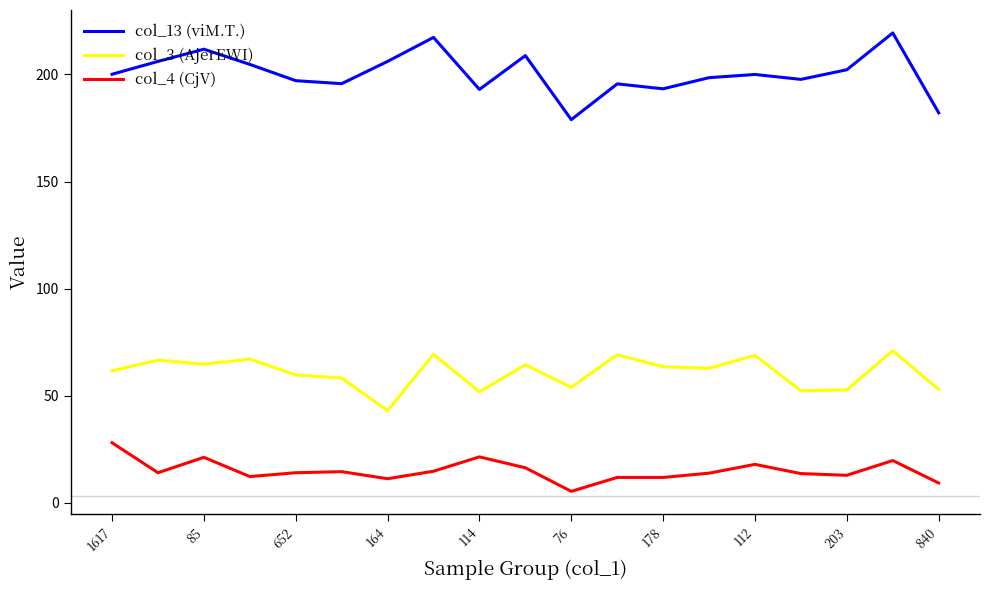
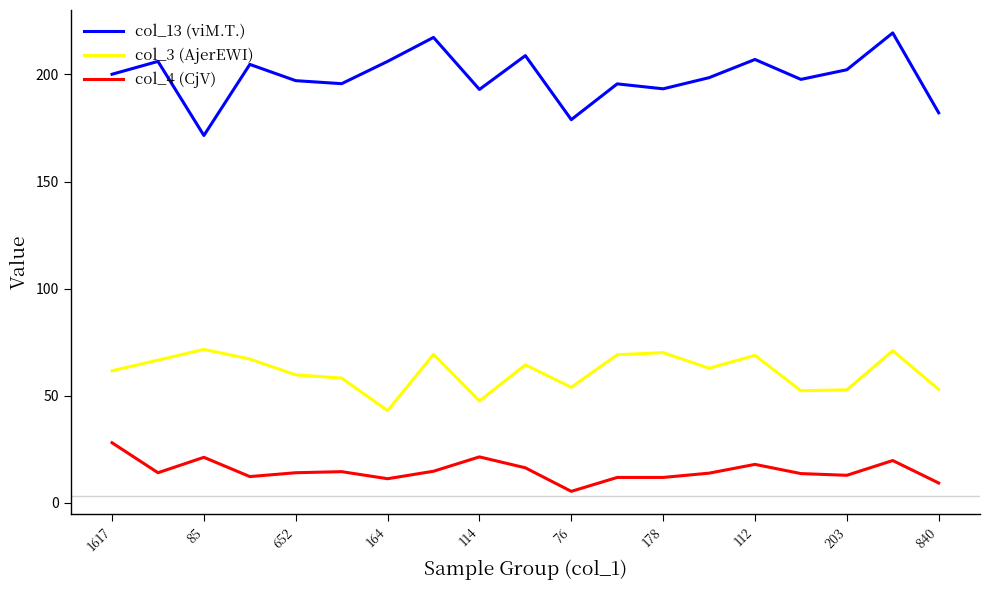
col_13 (viM.T.), 85: 212 -> 172
col_3 (AjerEWI), 85: 65 -> 72
col_3 (AjerEWI), 114: 52 -> 48
col_3 (AjerEWI), 178: 64 -> 70
col_13 (viM.T.), 112: 200 -> 207
